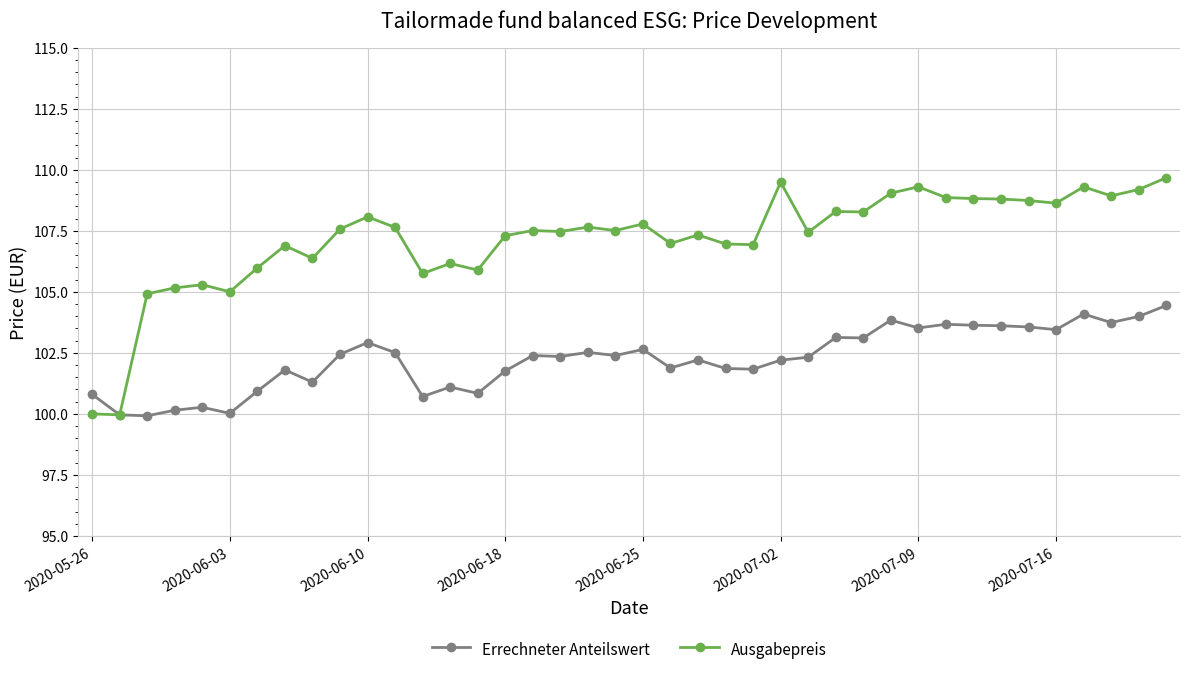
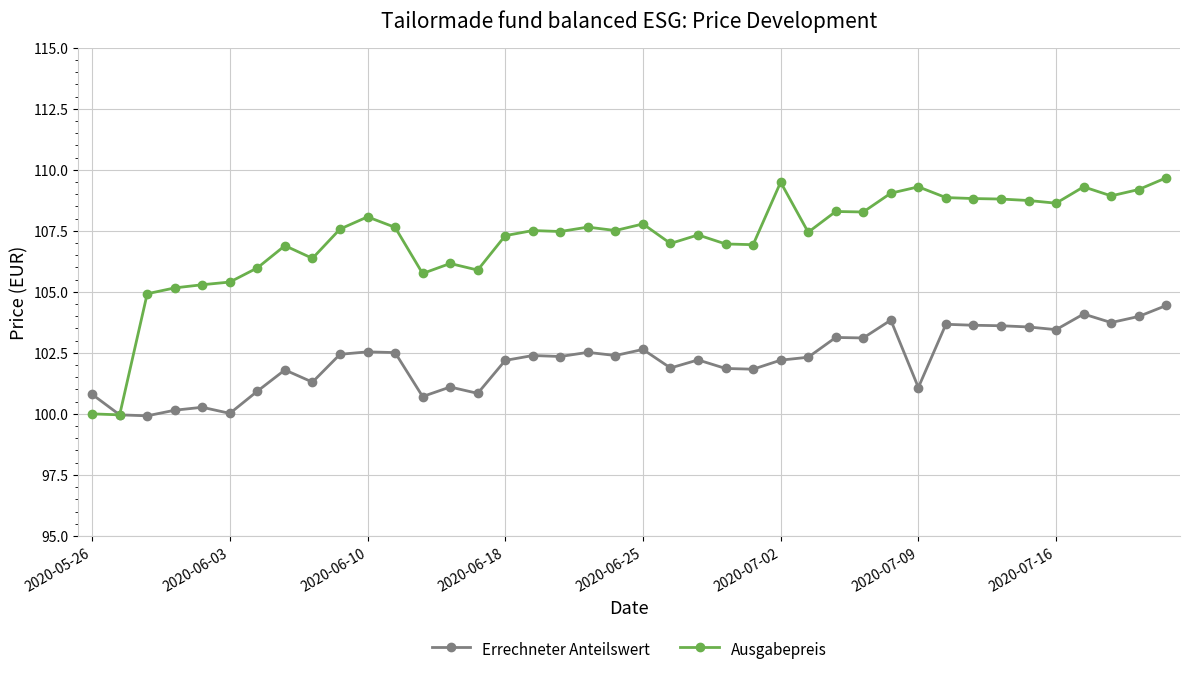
Ausgabepreis, 2020-06-03: 105.0 -> 105.4
Errechneter Anteilswert, 2020-06-10: 102.9 -> 102.5
Errechneter Anteilswert, 2020-06-18: 101.8 -> 102.2
Errechneter Anteilswert, 2020-07-09: 103.5 -> 101.1
